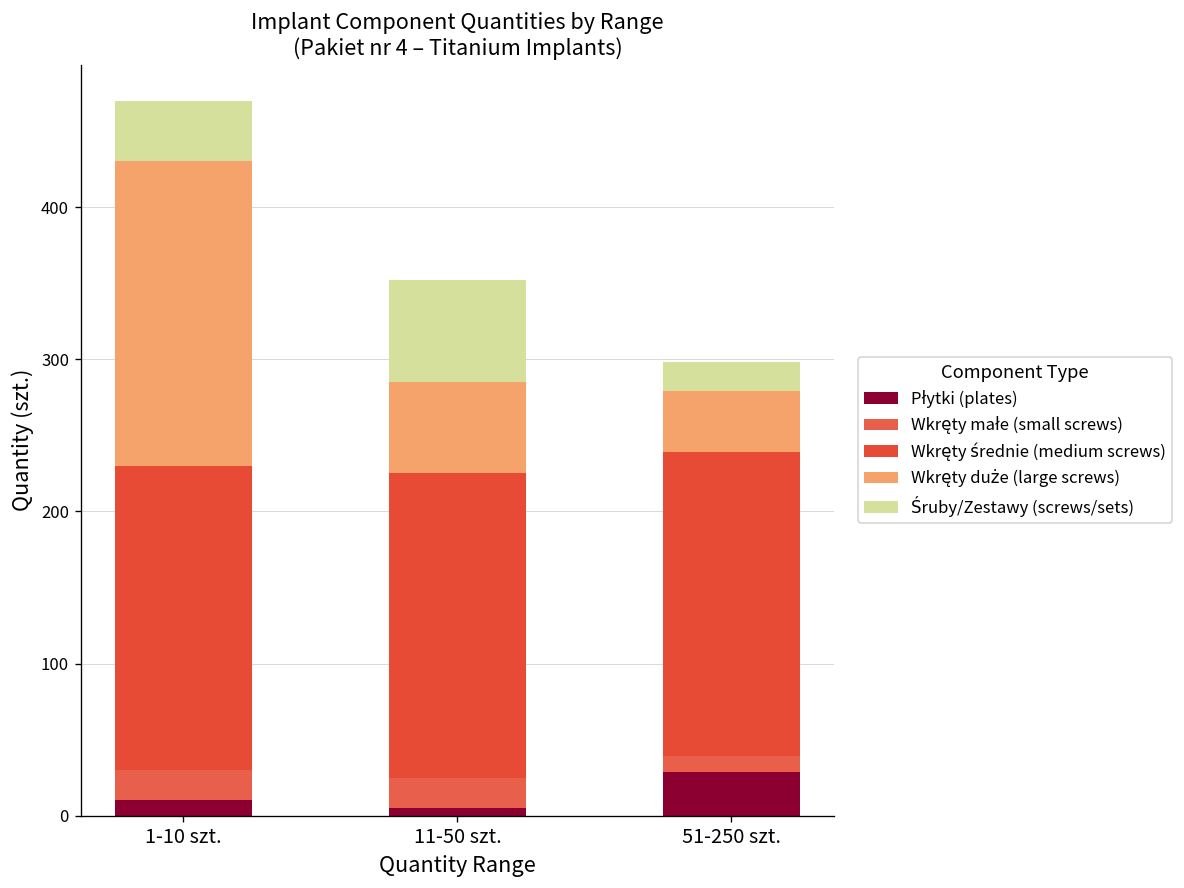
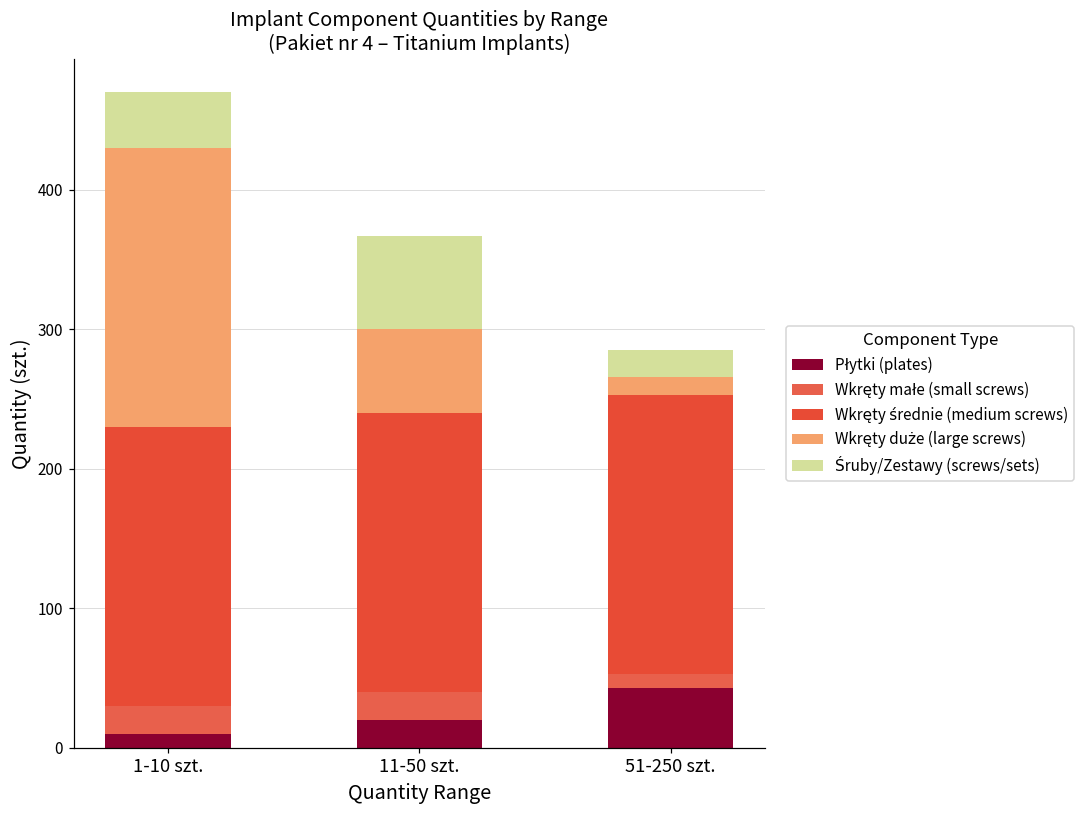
Płytki (plates), 11-50 szt.: 5 -> 20
Płytki (plates), 51-250 szt.: 29 -> 43
Wkręty duże (large screws), 51-250 szt.: 40 -> 13
